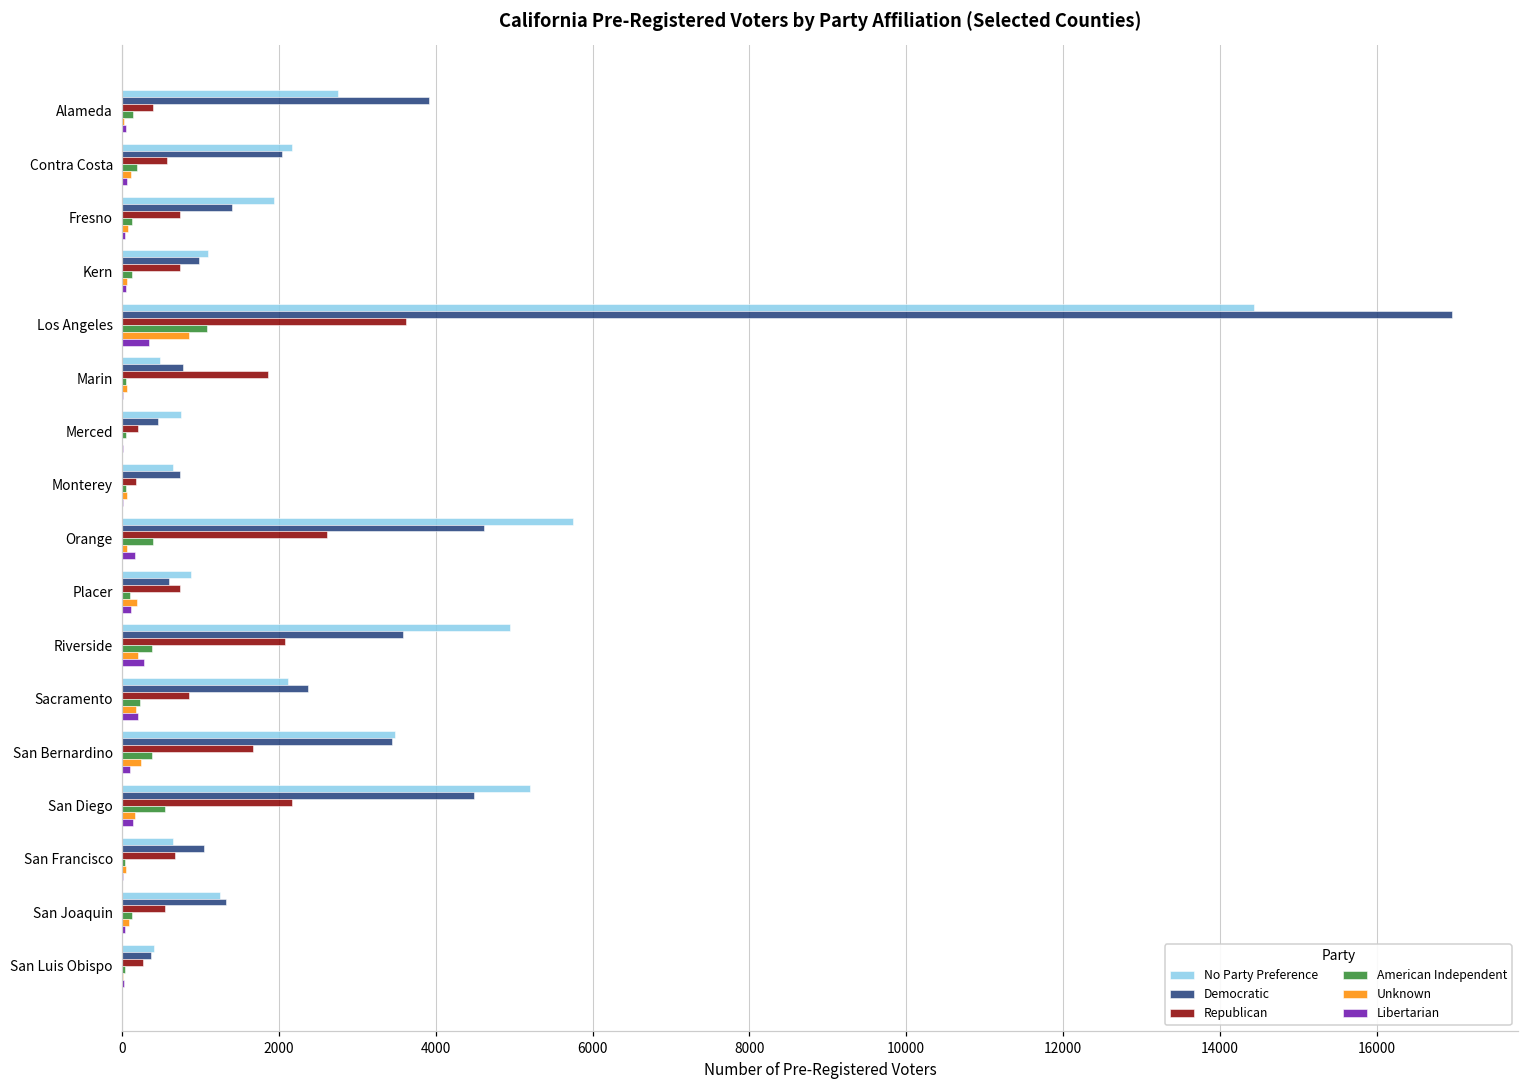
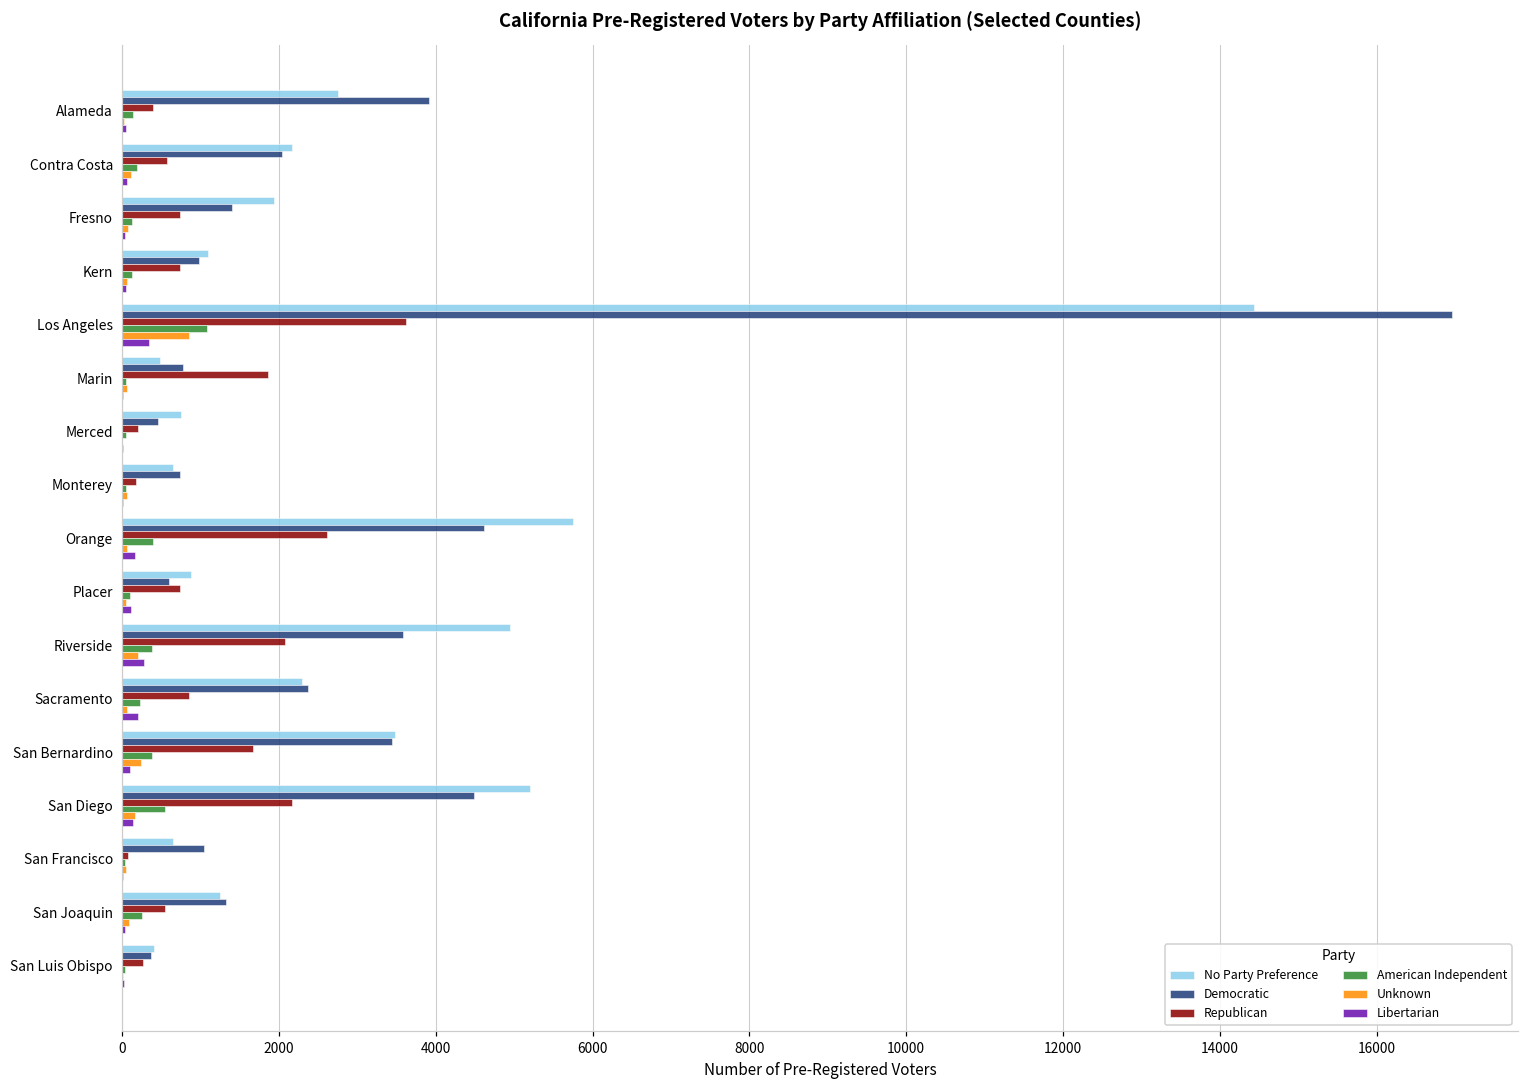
Unknown, Placer: 200 -> 0
No Party Preference, Sacramento: 2100 -> 2300
Unknown, Sacramento: 200 -> 100
Republican, San Francisco: 700 -> 100
American Independent, San Joaquin: 100 -> 300
